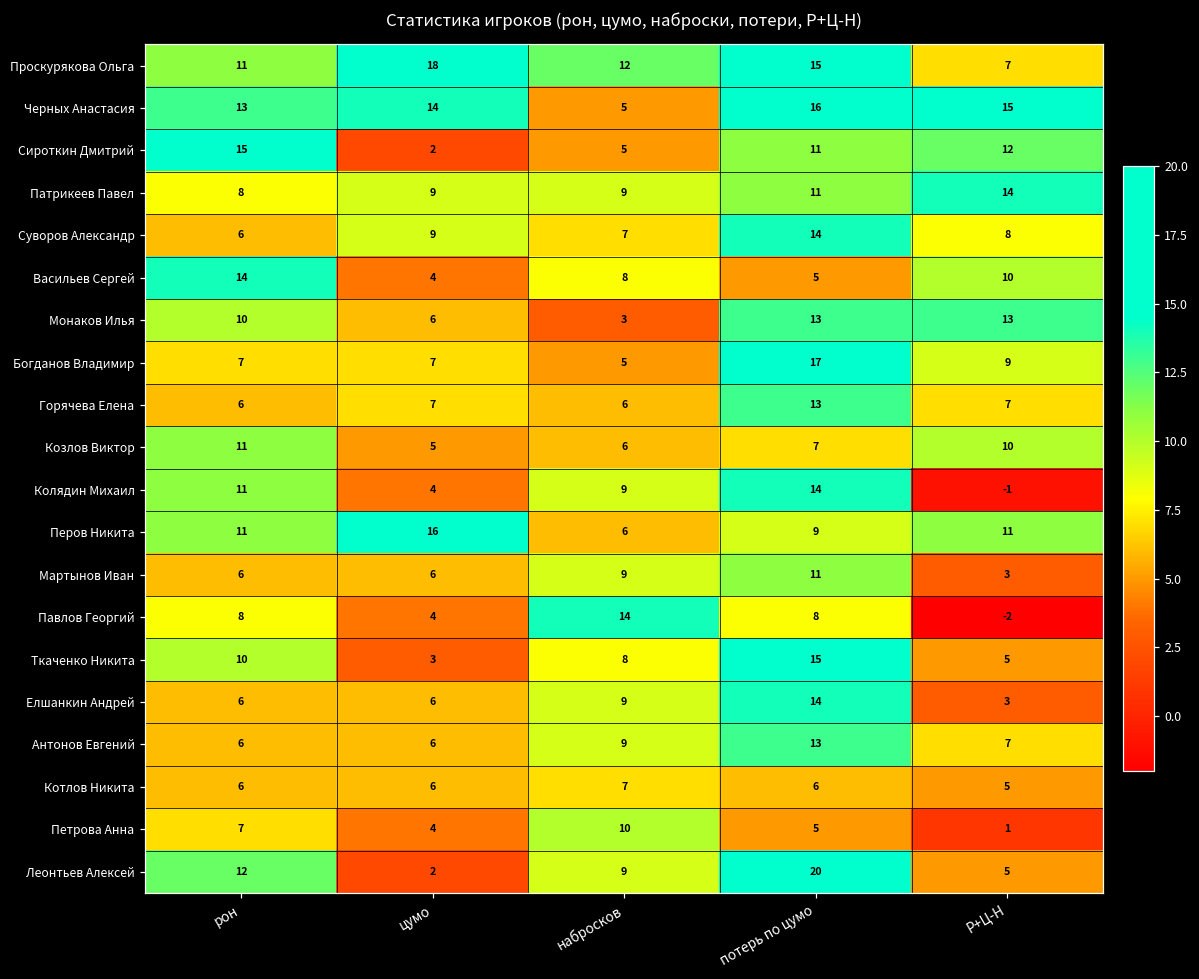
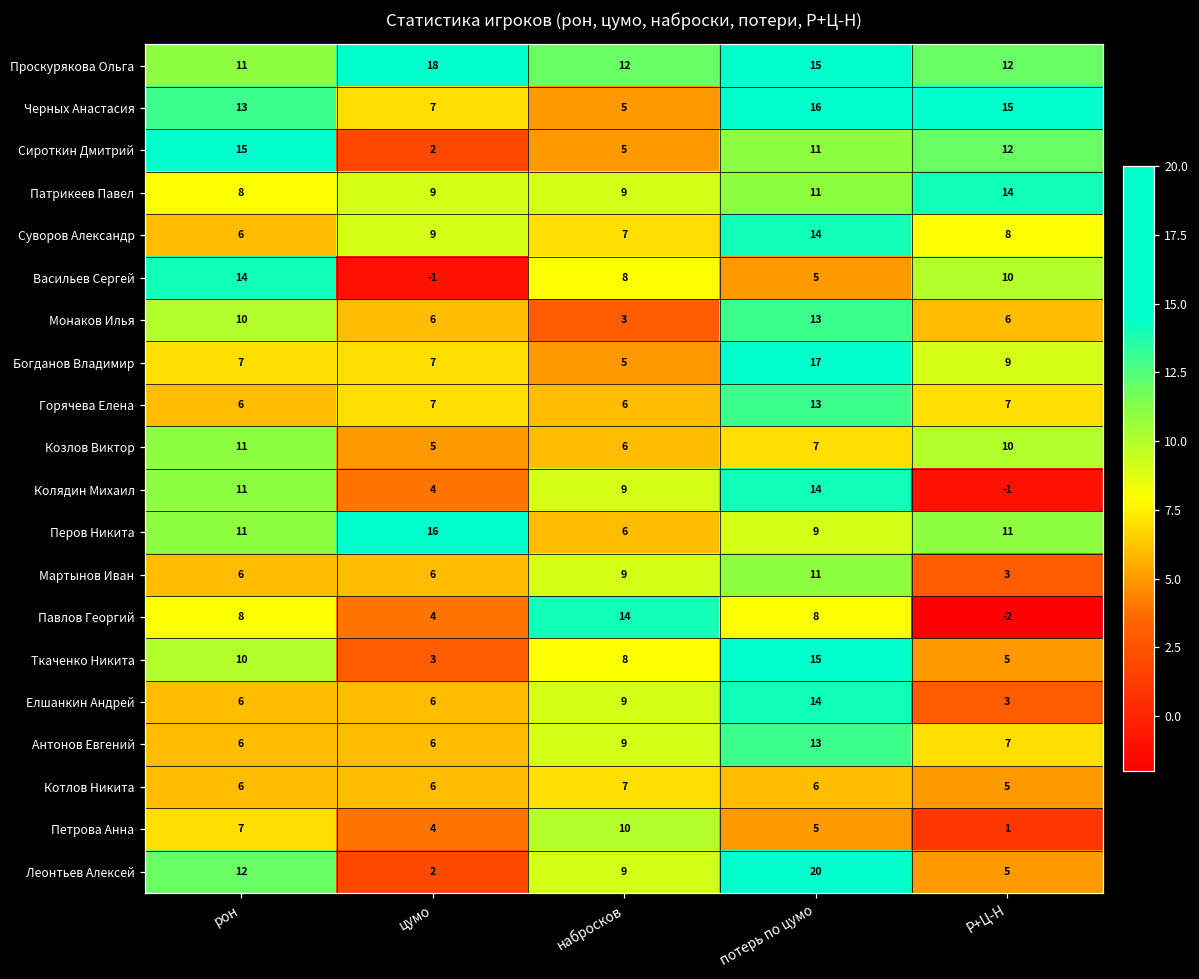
Проскурякова Ольга, Р+Ц-Н: 7 -> 12
Черных Анастасия, цумо: 14 -> 7
Васильев Сергей, цумо: 4 -> -1
Монаков Илья, Р+Ц-Н: 13 -> 6
